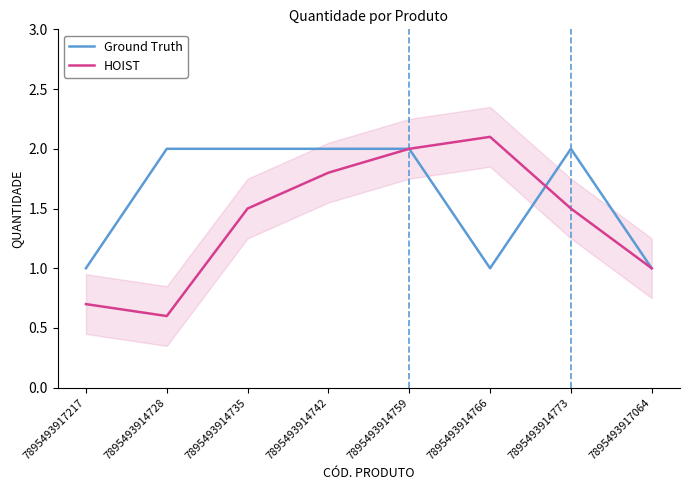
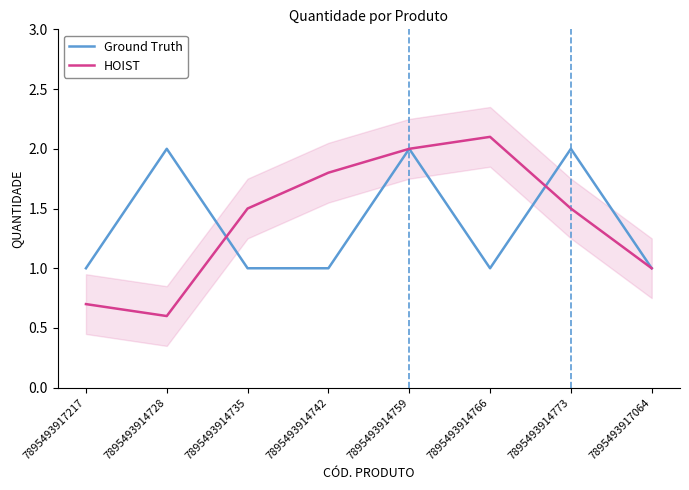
Ground Truth, 7895493914735: 2 -> 1
Ground Truth, 7895493914742: 2 -> 1
